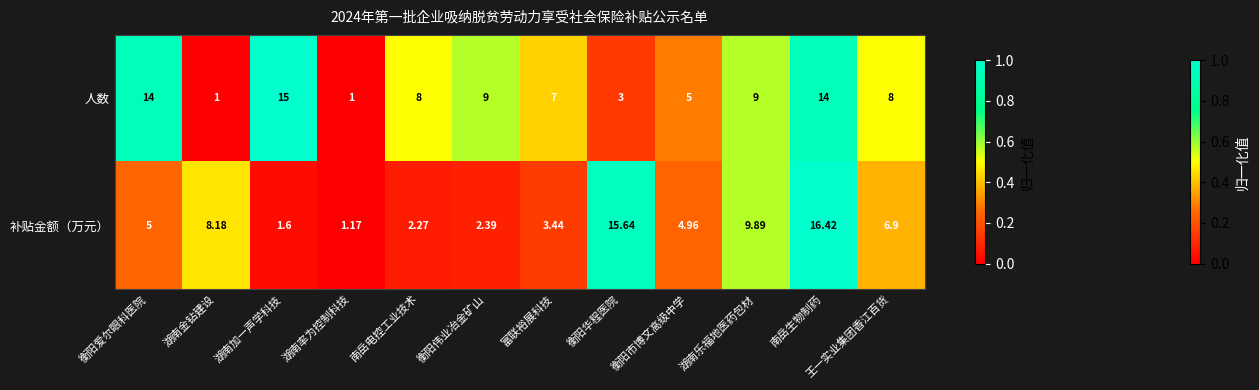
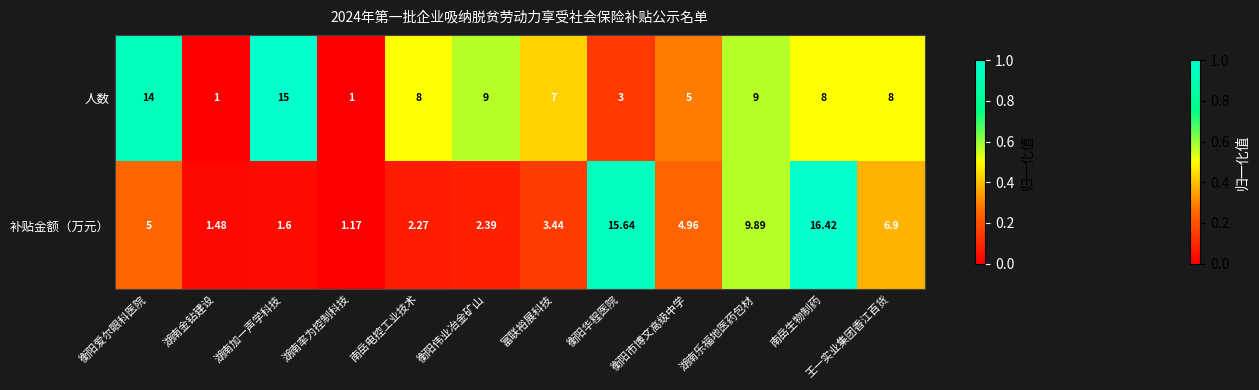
人数, 南岳生物制药: 14 -> 8
补贴金额（万元）, 湖南金钻建设: 8.18 -> 1.48
